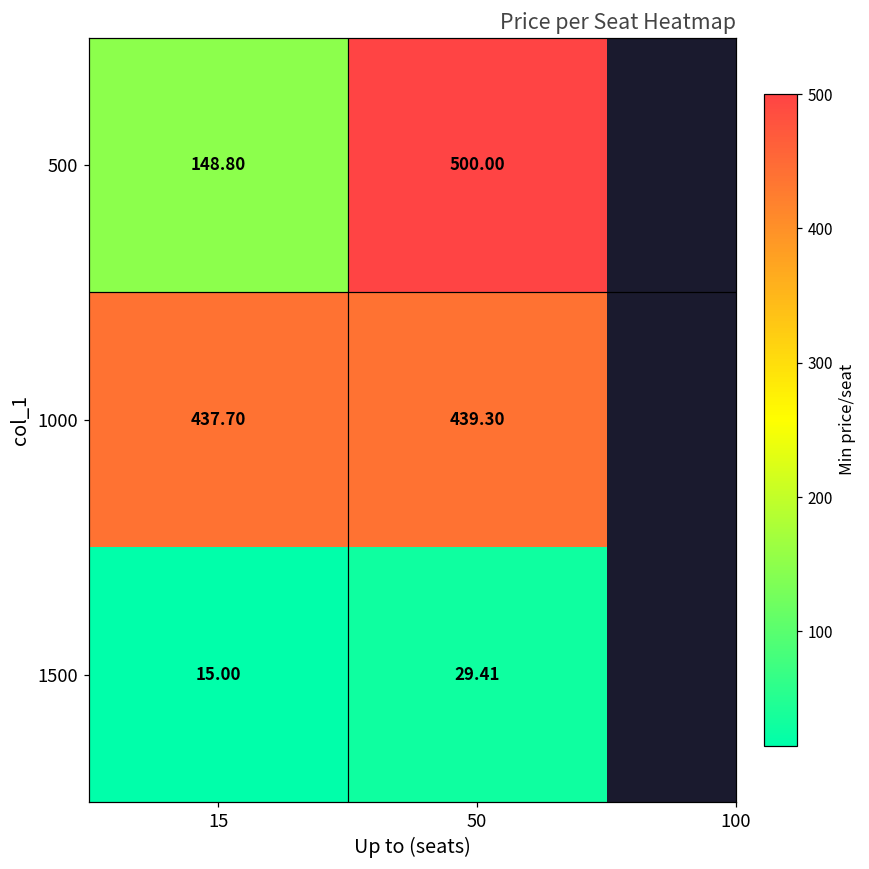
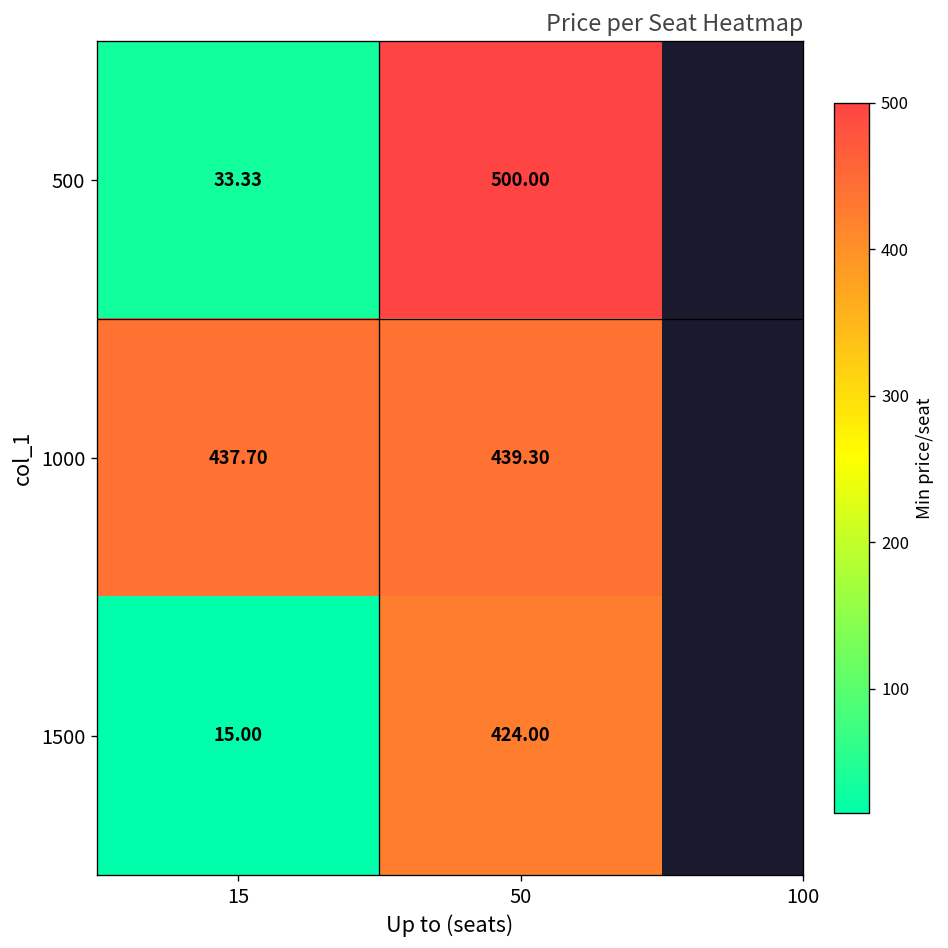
500, 15: 148.80 -> 33.33
1500, 50: 29.41 -> 424.00
